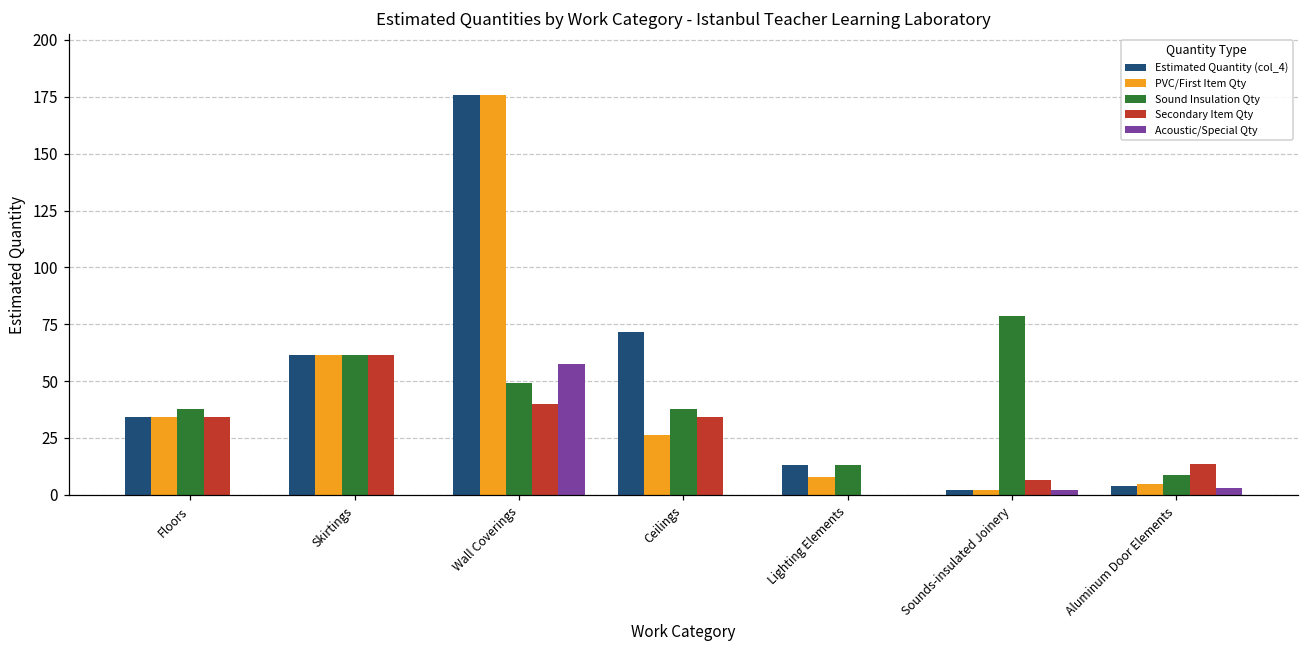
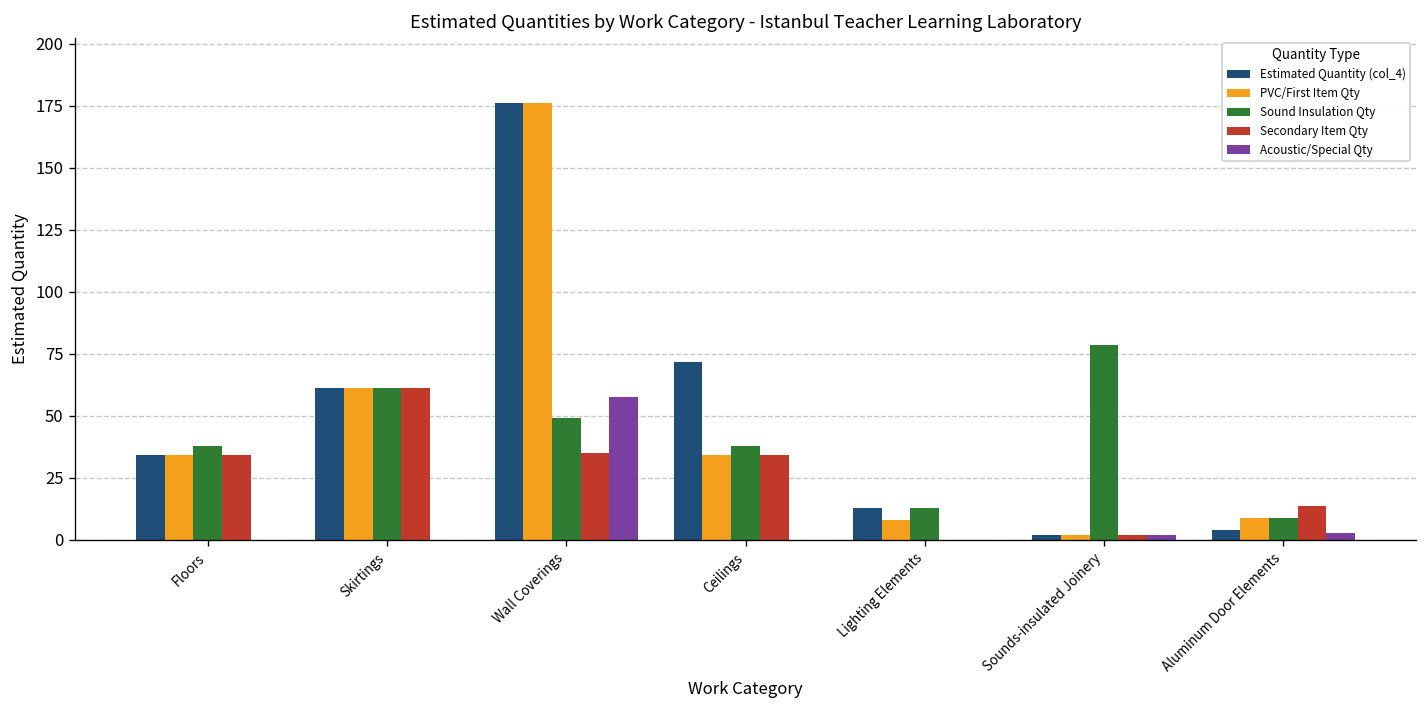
Secondary Item Qty, Wall Coverings: 40 -> 35
PVC/First Item Qty, Ceilings: 26 -> 34
Secondary Item Qty, Sounds-insulated Joinery: 7 -> 2
PVC/First Item Qty, Aluminum Door Elements: 5 -> 9
